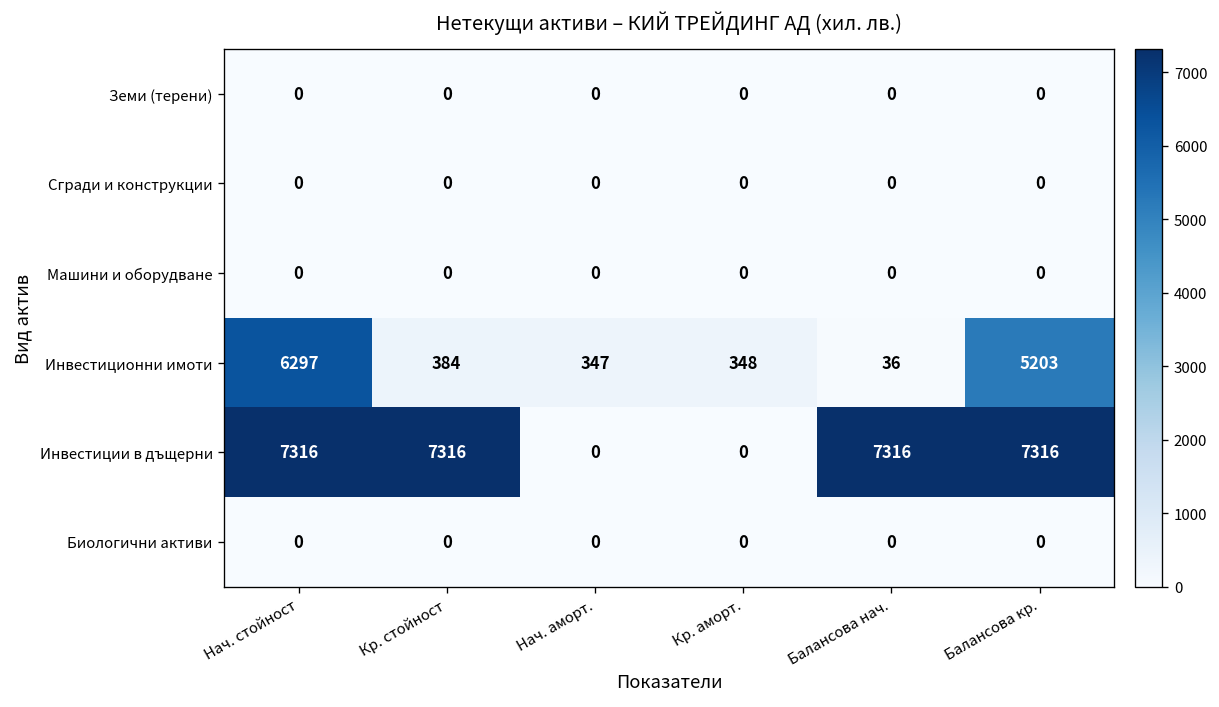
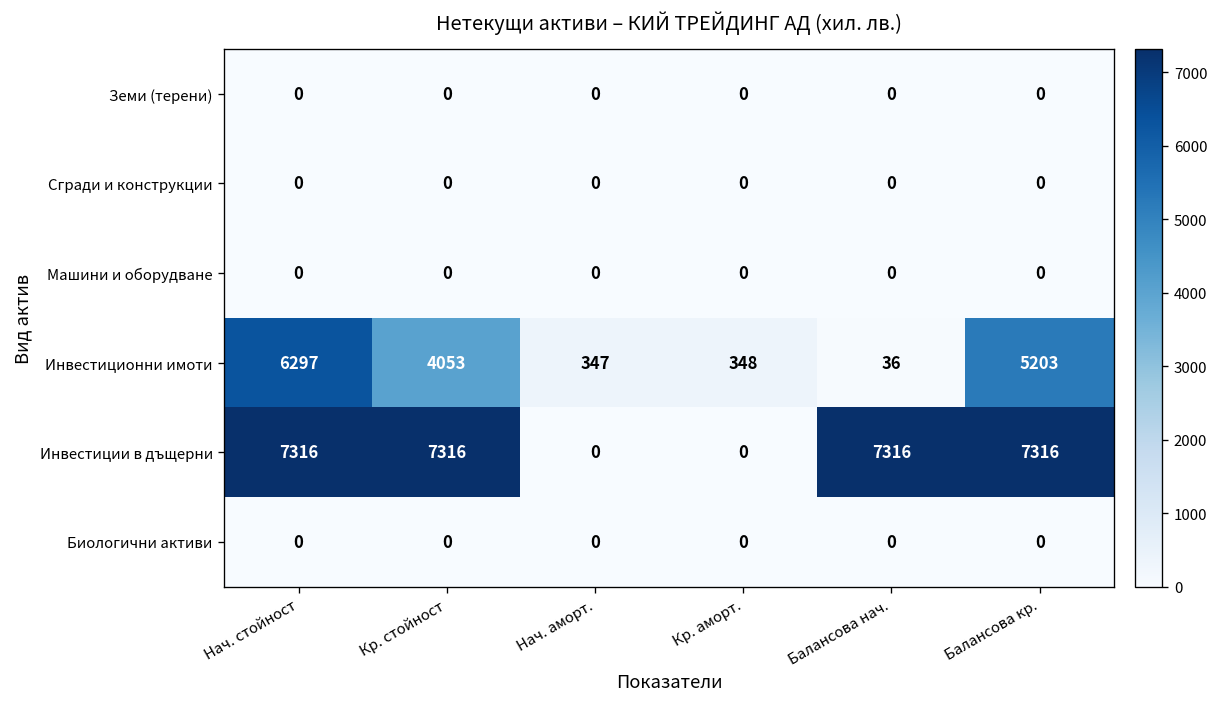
Инвестиционни имоти, Кр. стойност: 384 -> 4053
